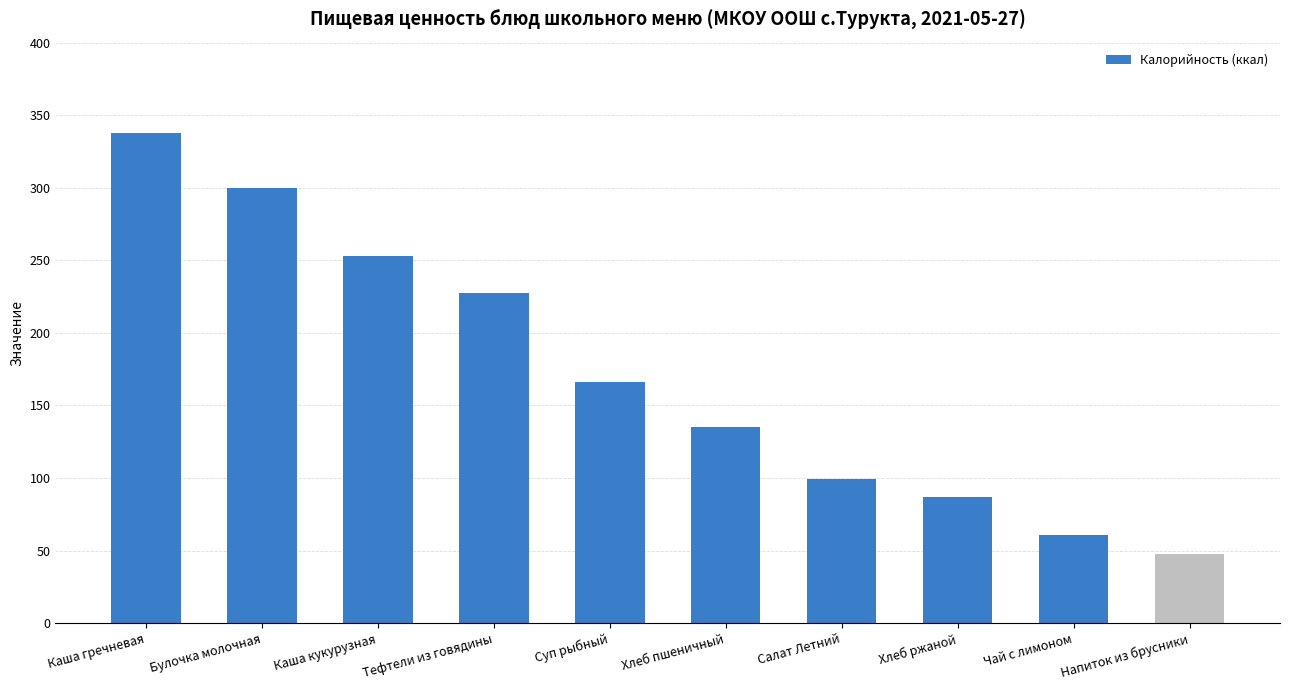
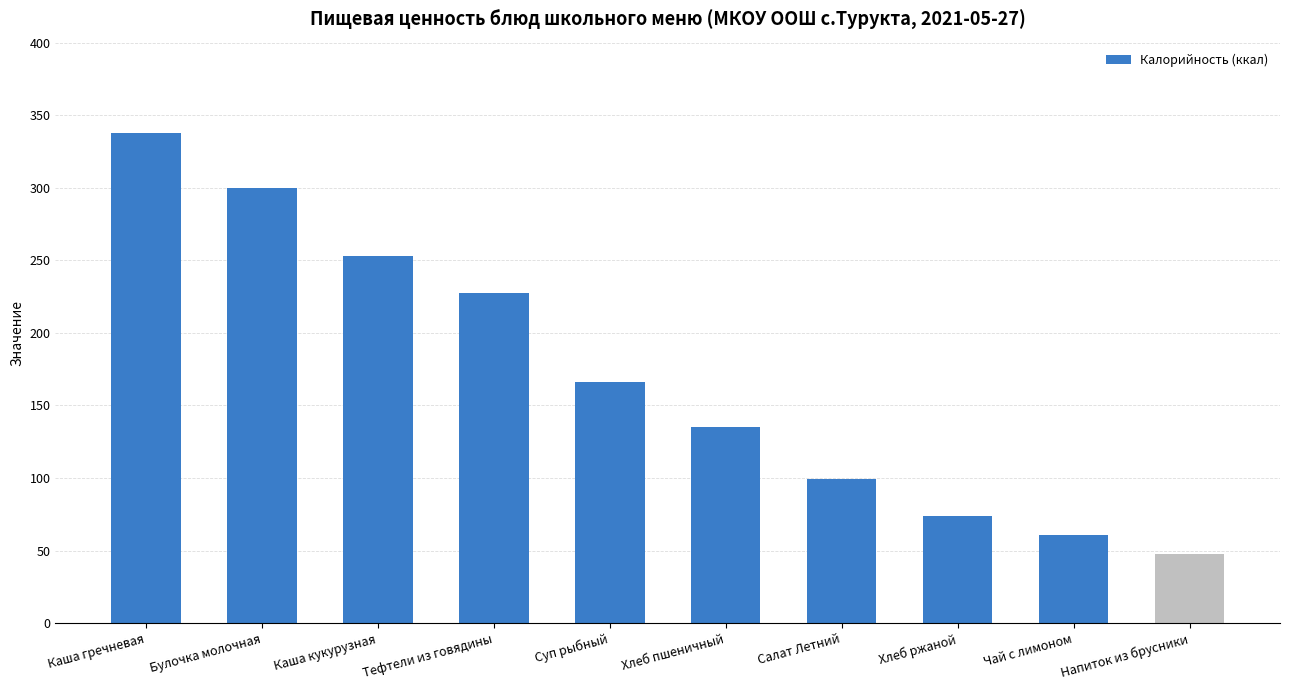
Хлеб ржаной: 87 -> 74
